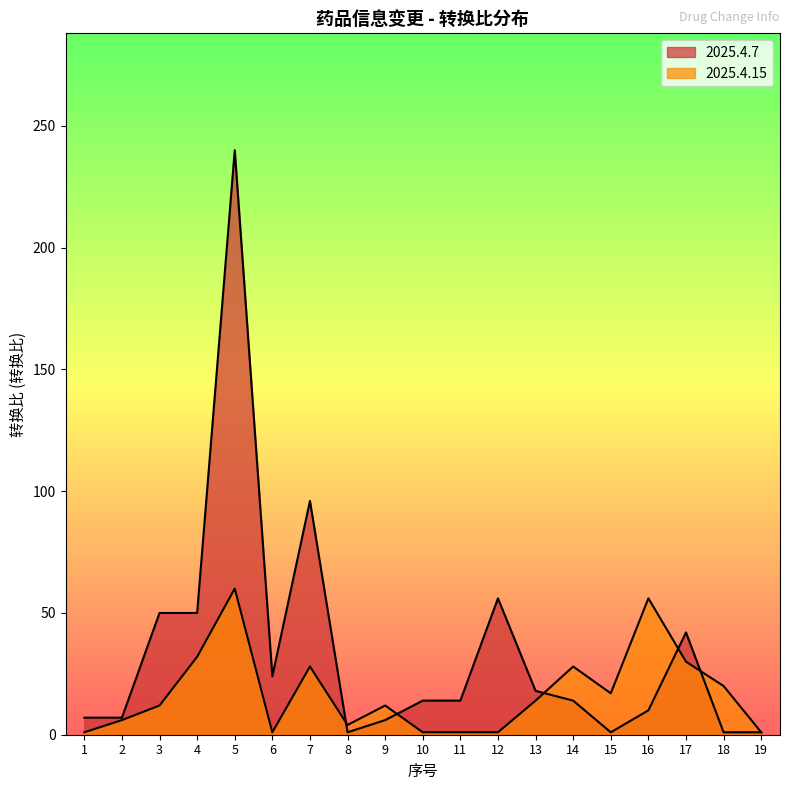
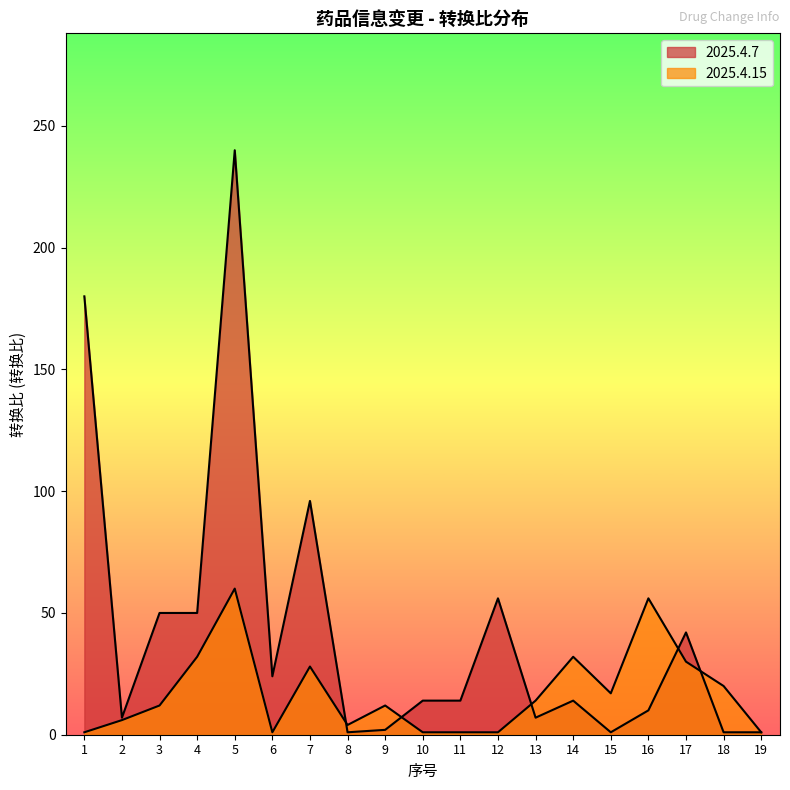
2025.4.7, 1: 7 -> 180
2025.4.7, 9: 6 -> 2
2025.4.7, 13: 18 -> 7
2025.4.15, 14: 28 -> 32
